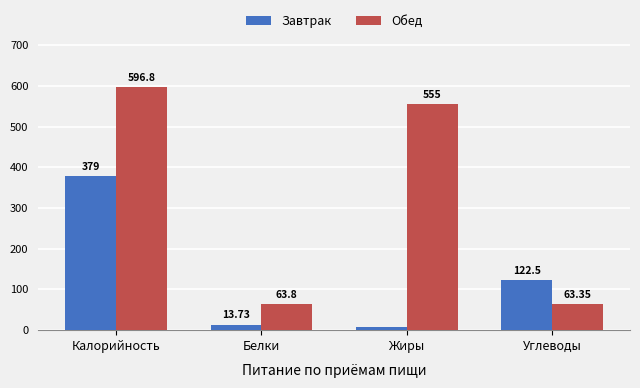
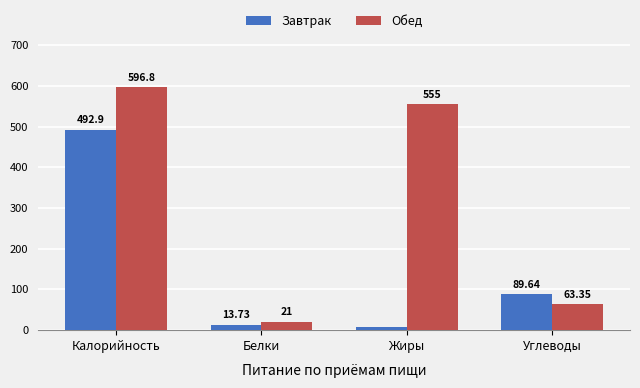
Завтрак, Калорийность: 379 -> 492.9
Обед, Белки: 63.8 -> 21
Завтрак, Углеводы: 122.5 -> 89.64
